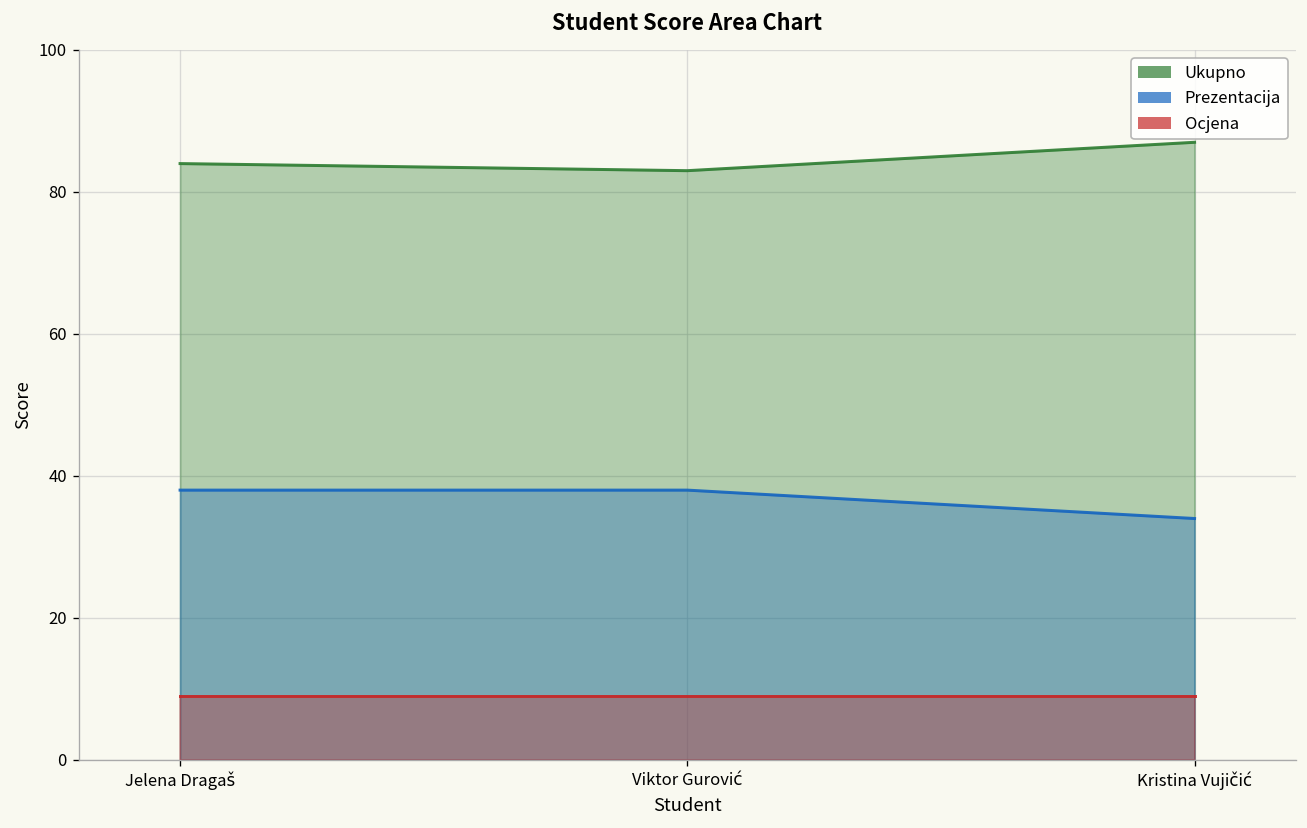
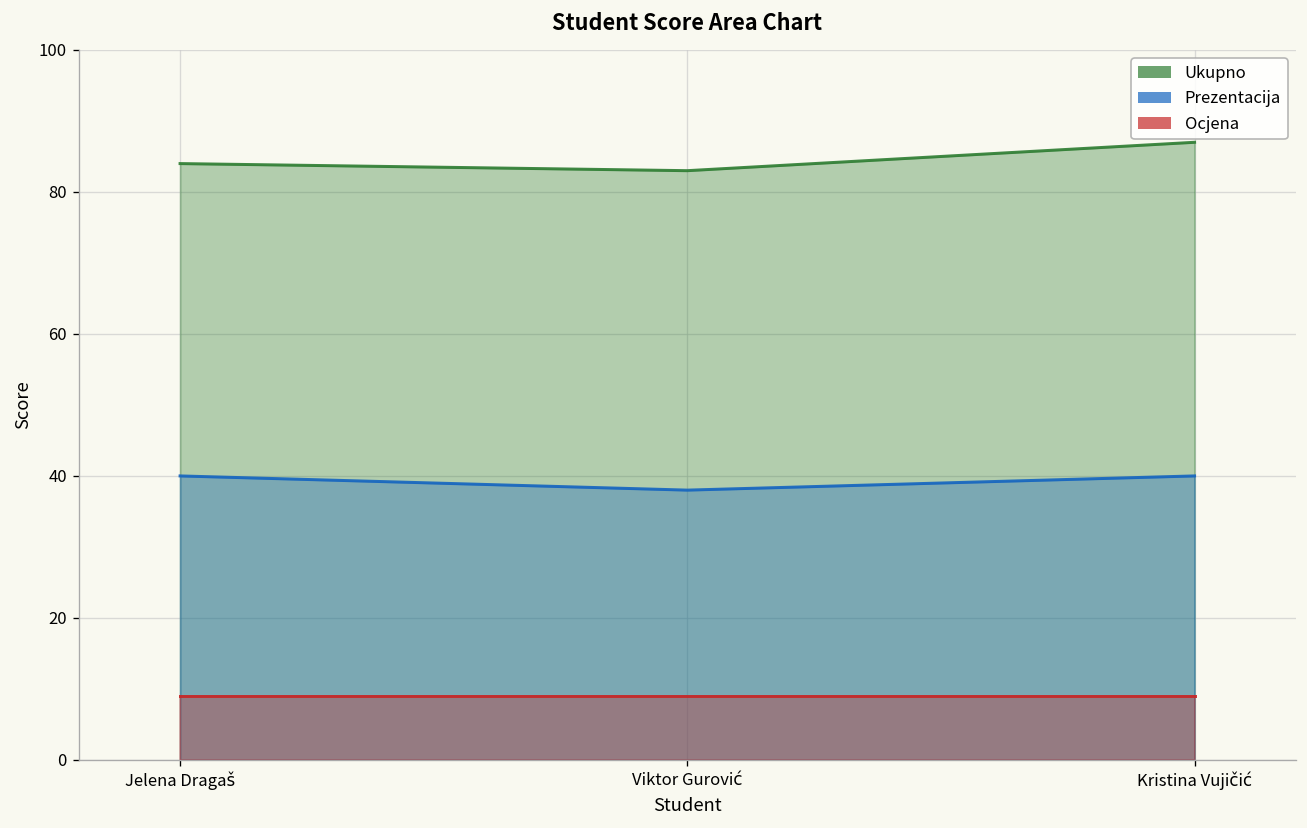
Prezentacija, Jelena Dragaš: 38 -> 40
Prezentacija, Kristina Vujičić: 34 -> 40
